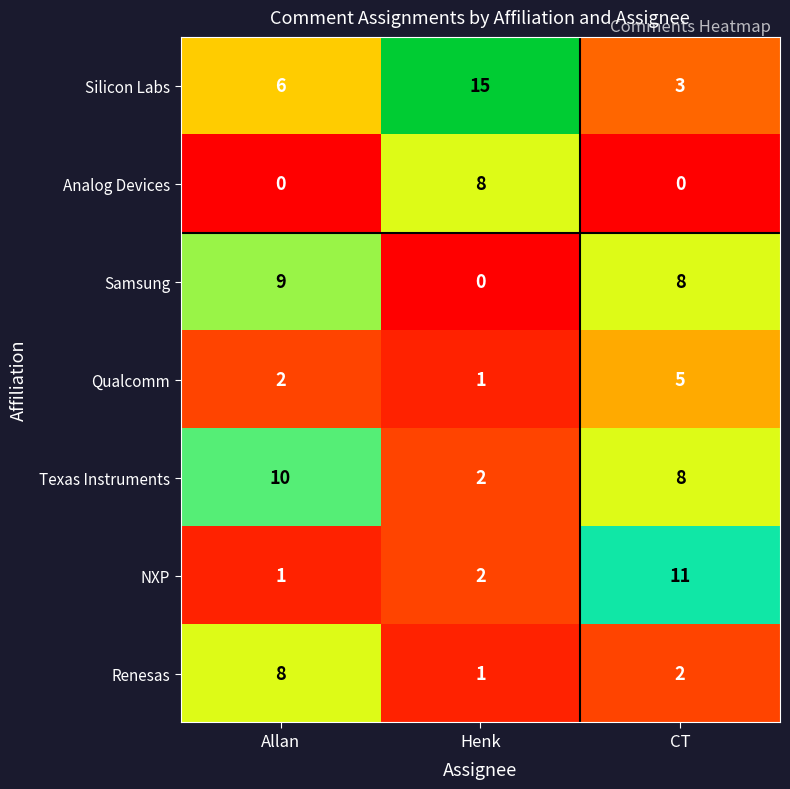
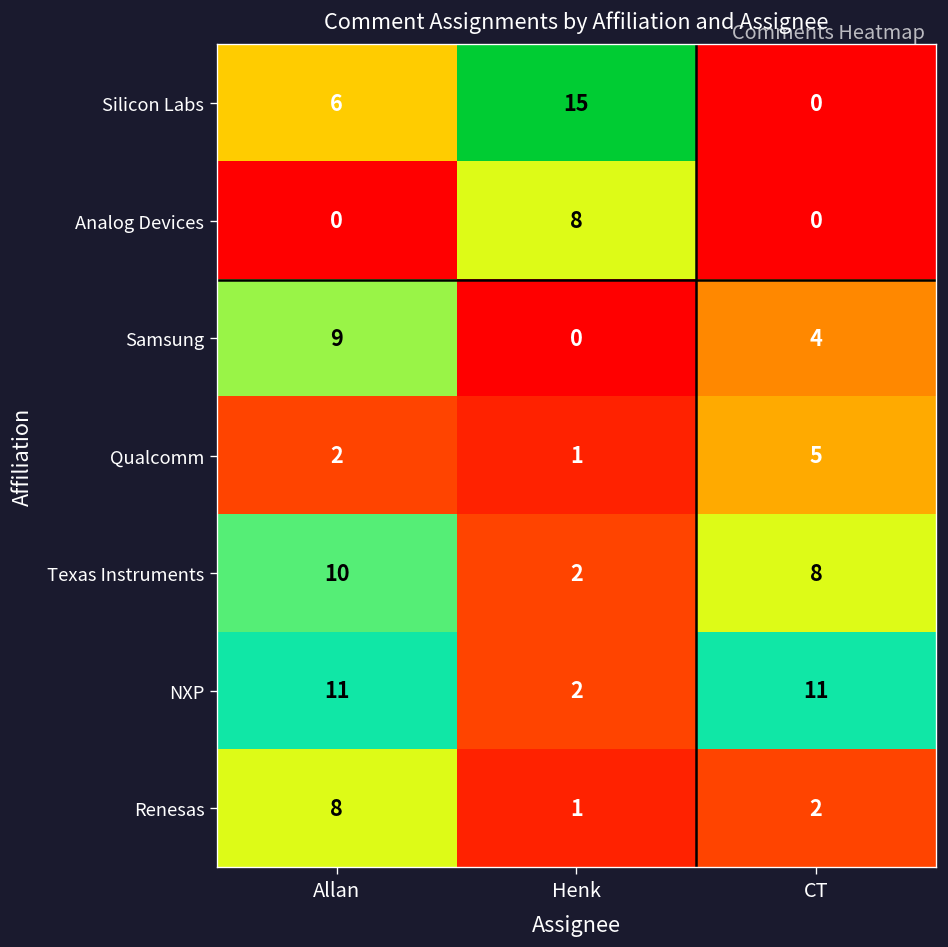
Silicon Labs, CT: 3 -> 0
Samsung, CT: 8 -> 4
NXP, Allan: 1 -> 11
